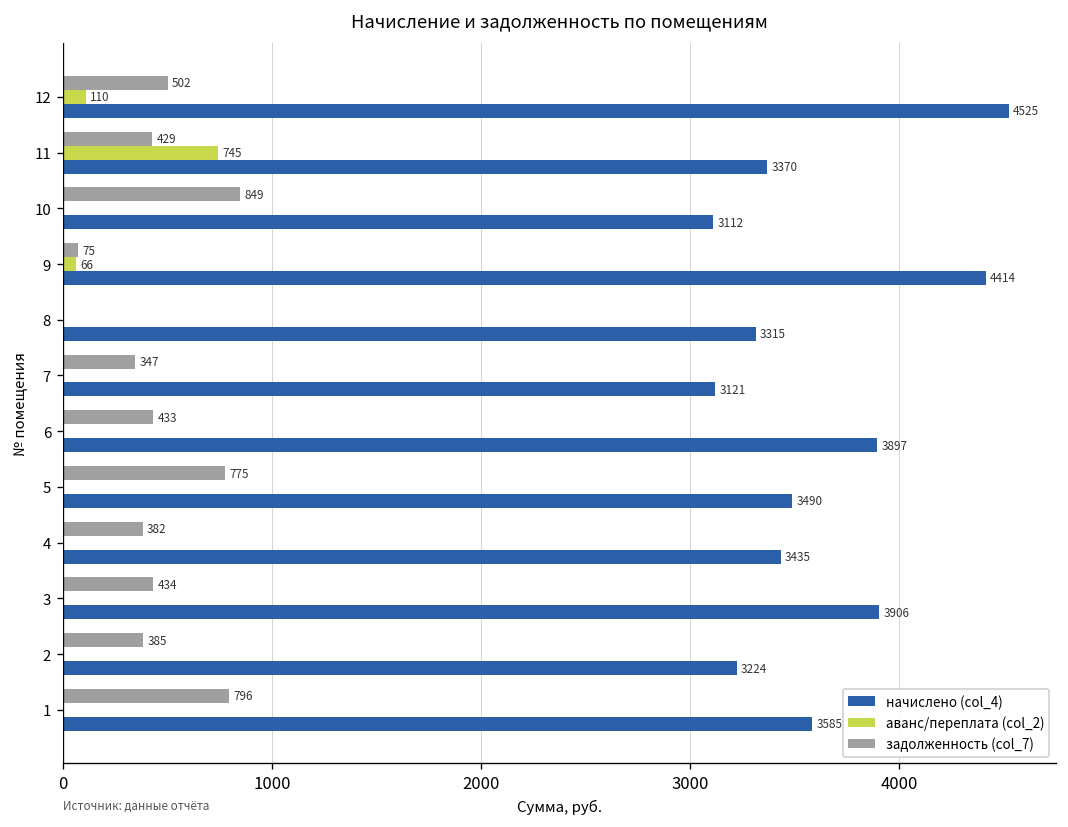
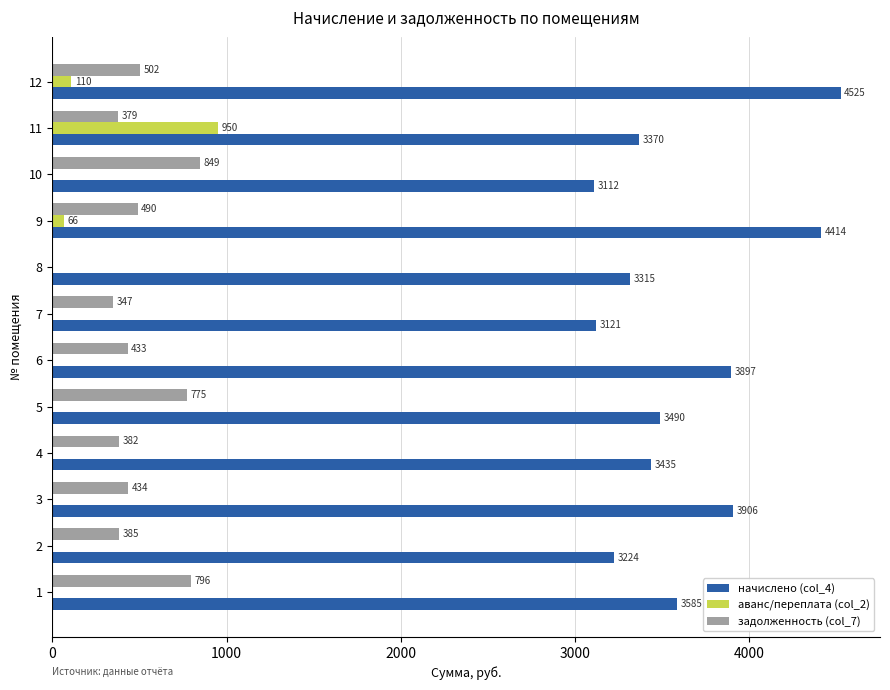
задолженность (col_7), 11: 429 -> 379
аванс/переплата (col_2), 11: 745 -> 950
задолженность (col_7), 9: 75 -> 490
